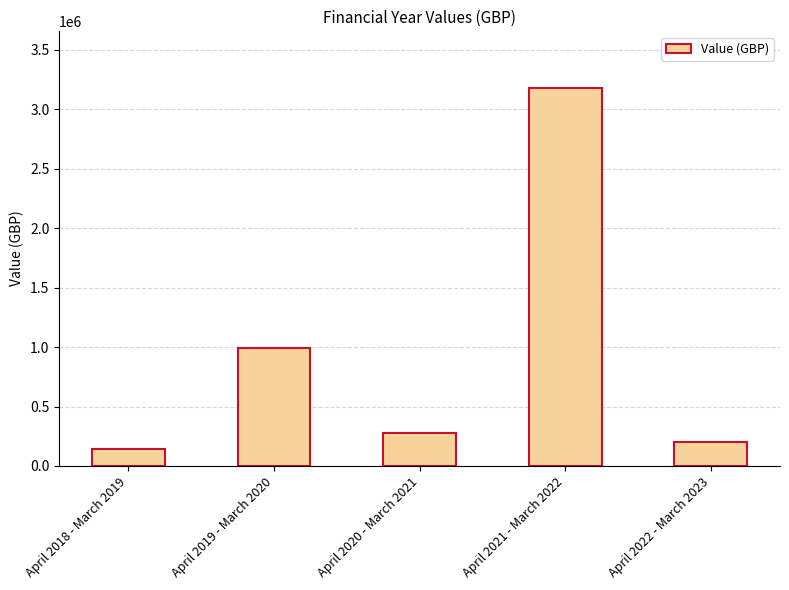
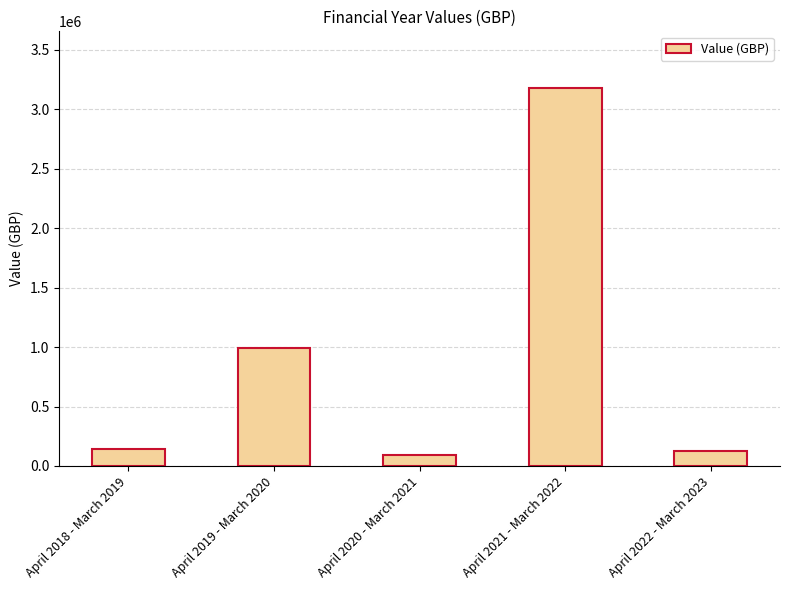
April 2020 - March 2021: 280000 -> 90000
April 2022 - March 2023: 200000 -> 120000
